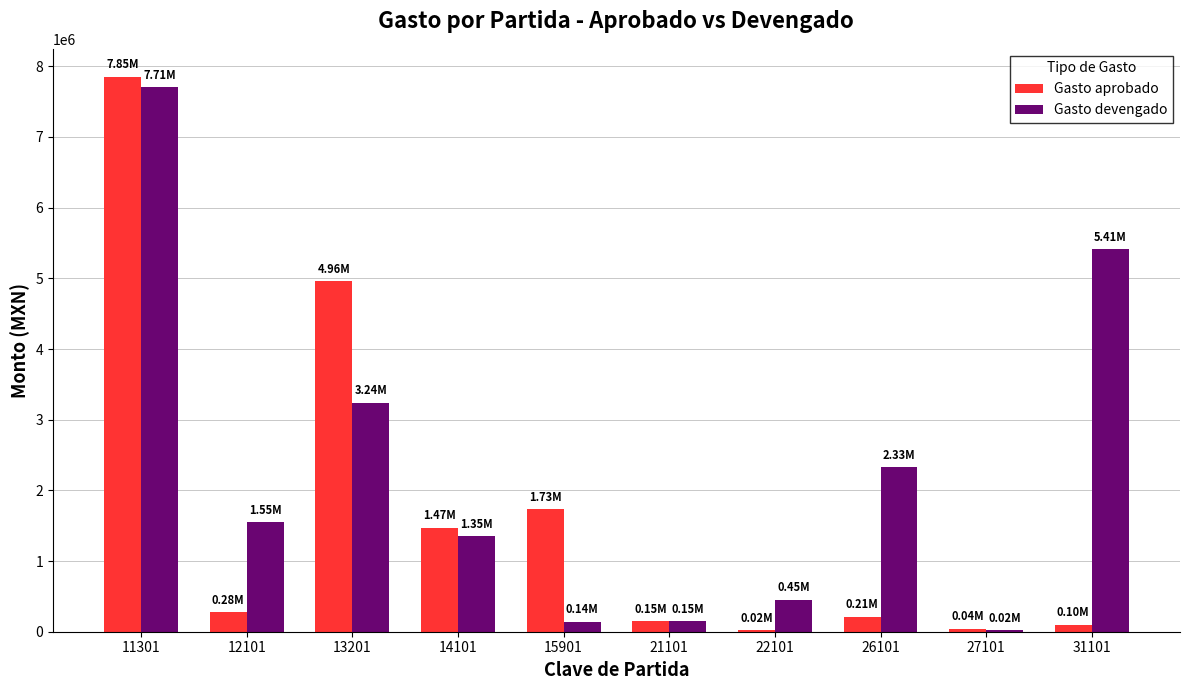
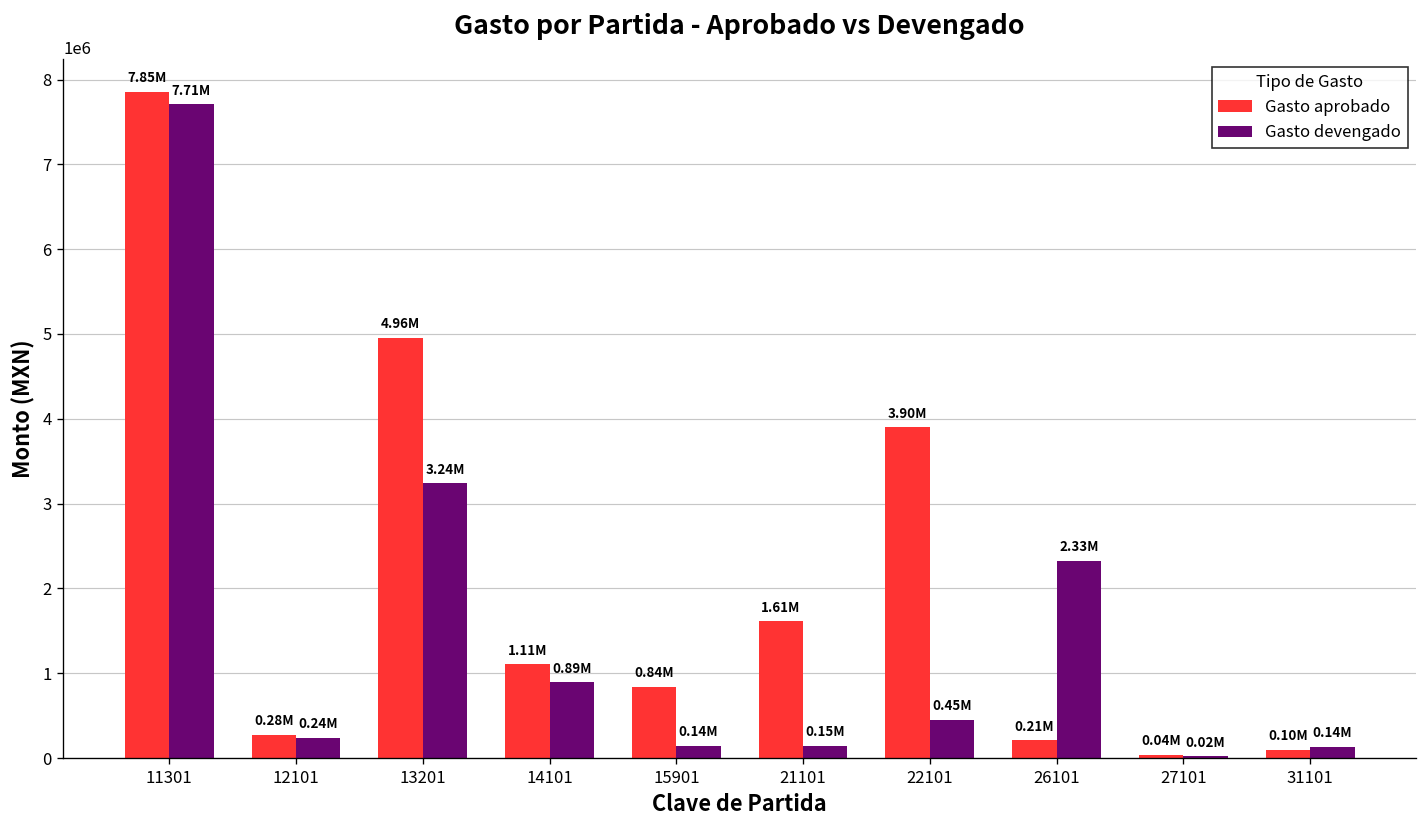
Gasto devengado, 12101: 1.55M -> 0.24M
Gasto aprobado, 14101: 1.47M -> 1.11M
Gasto devengado, 14101: 1.35M -> 0.89M
Gasto aprobado, 15901: 1.73M -> 0.84M
Gasto aprobado, 21101: 0.15M -> 1.61M
Gasto aprobado, 22101: 0.02M -> 3.90M
Gasto devengado, 31101: 5.41M -> 0.14M
